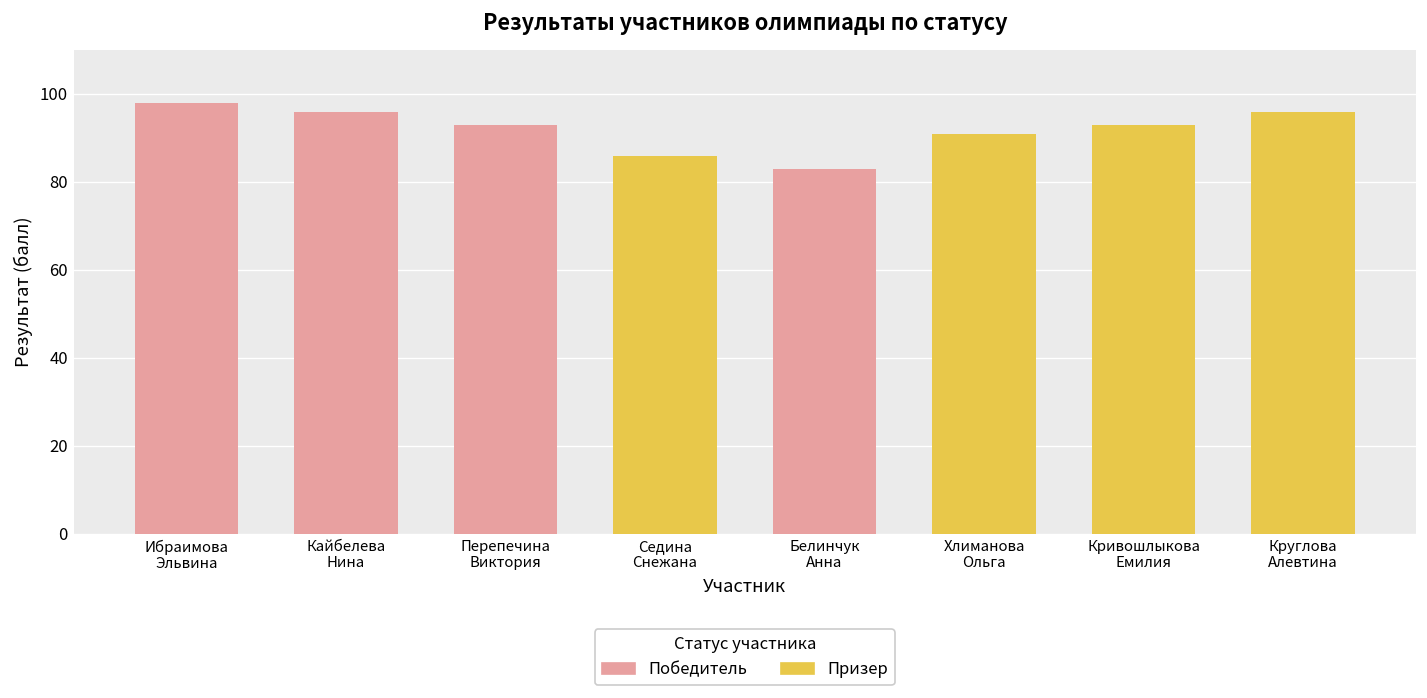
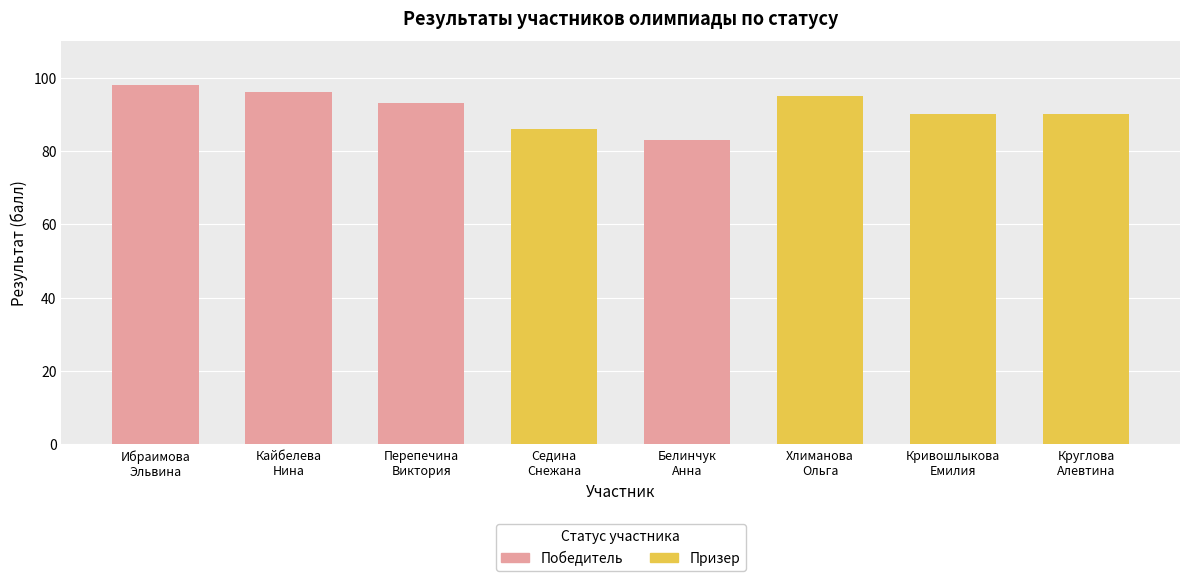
Призер, Хлиманова Ольга: 91 -> 95
Призер, Кривошлыкова Емилия: 93 -> 90
Призер, Круглова Алевтина: 96 -> 90
